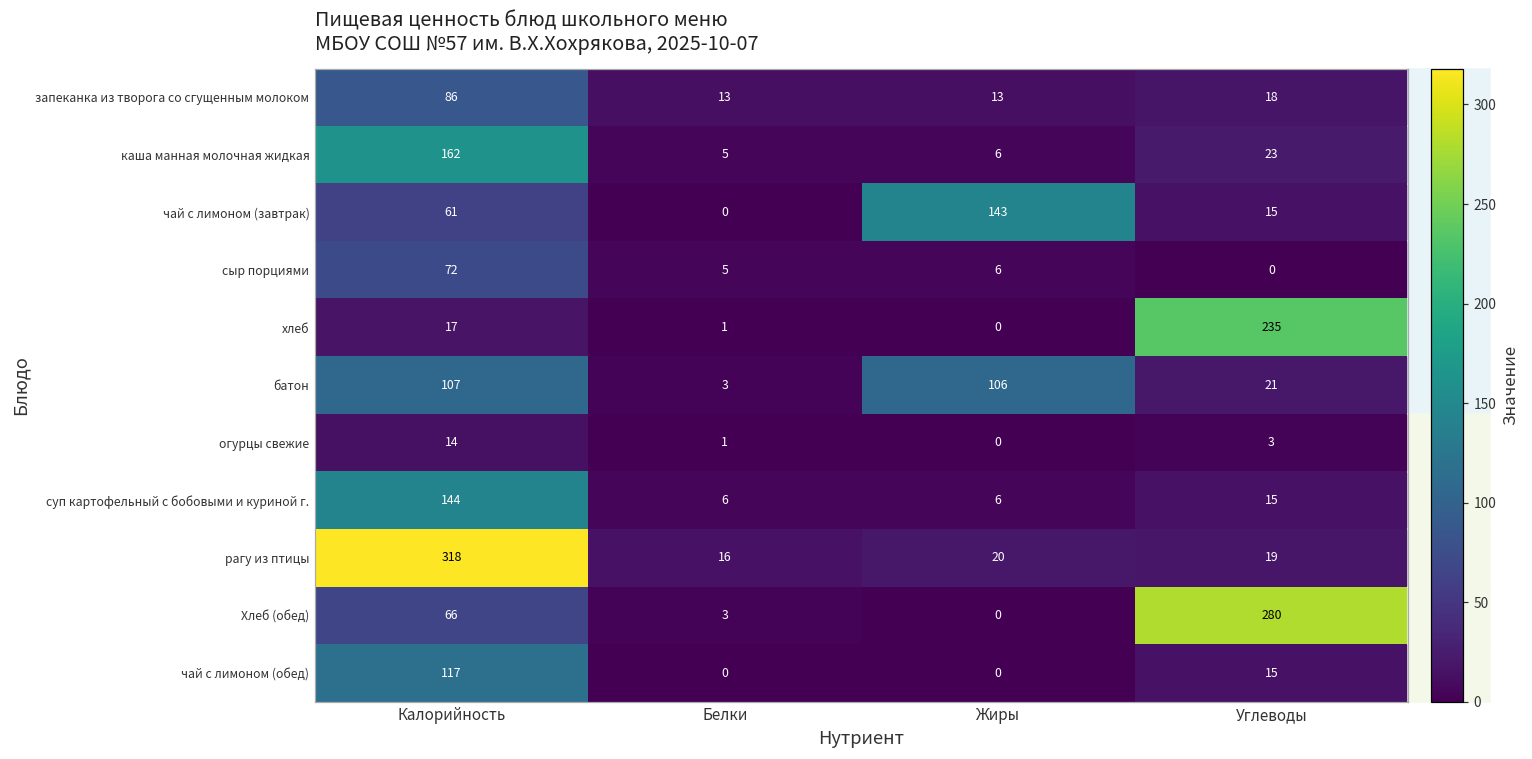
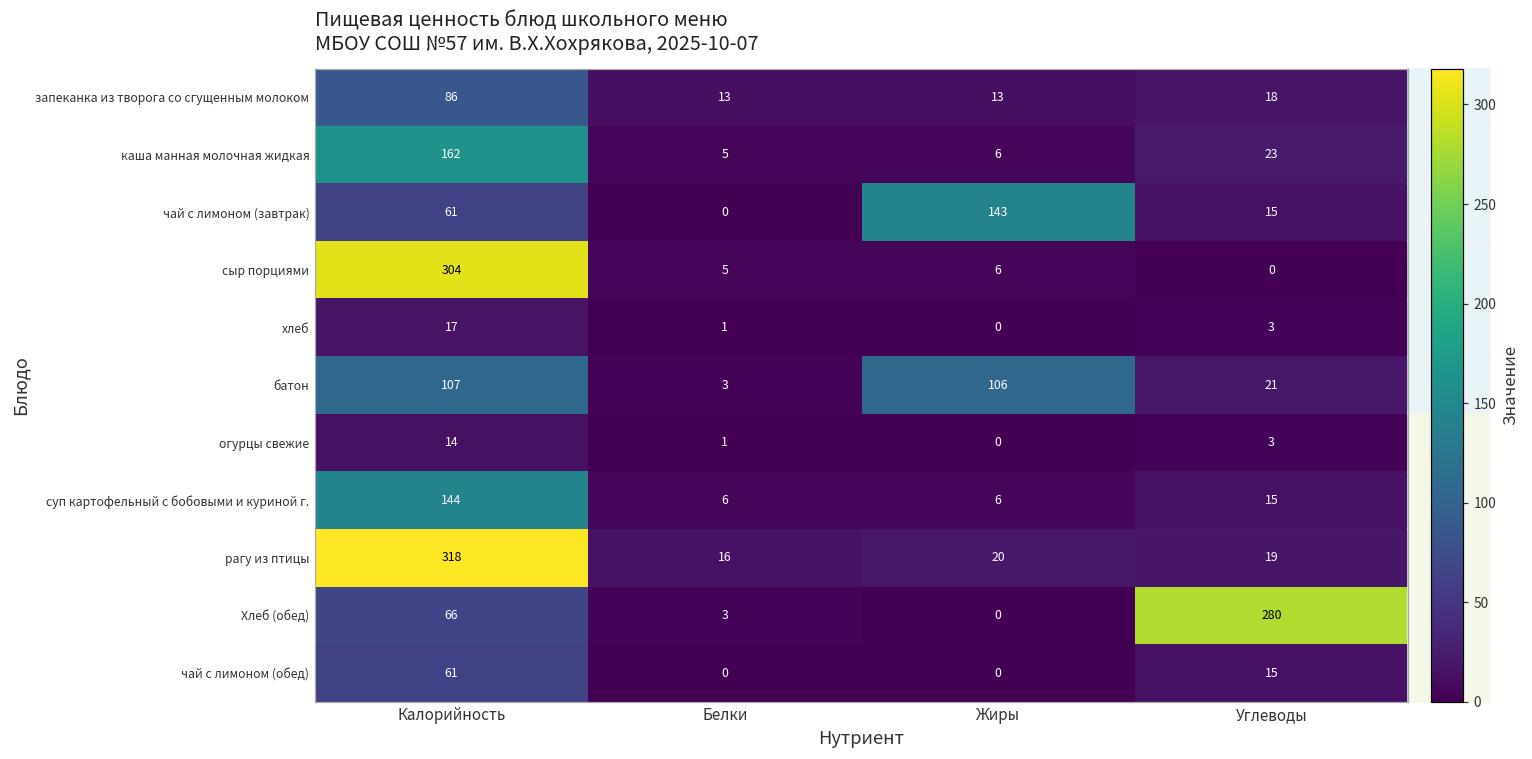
сыр порциями, Калорийность: 72 -> 304
хлеб, Углеводы: 235 -> 3
чай с лимоном (обед), Калорийность: 117 -> 61
